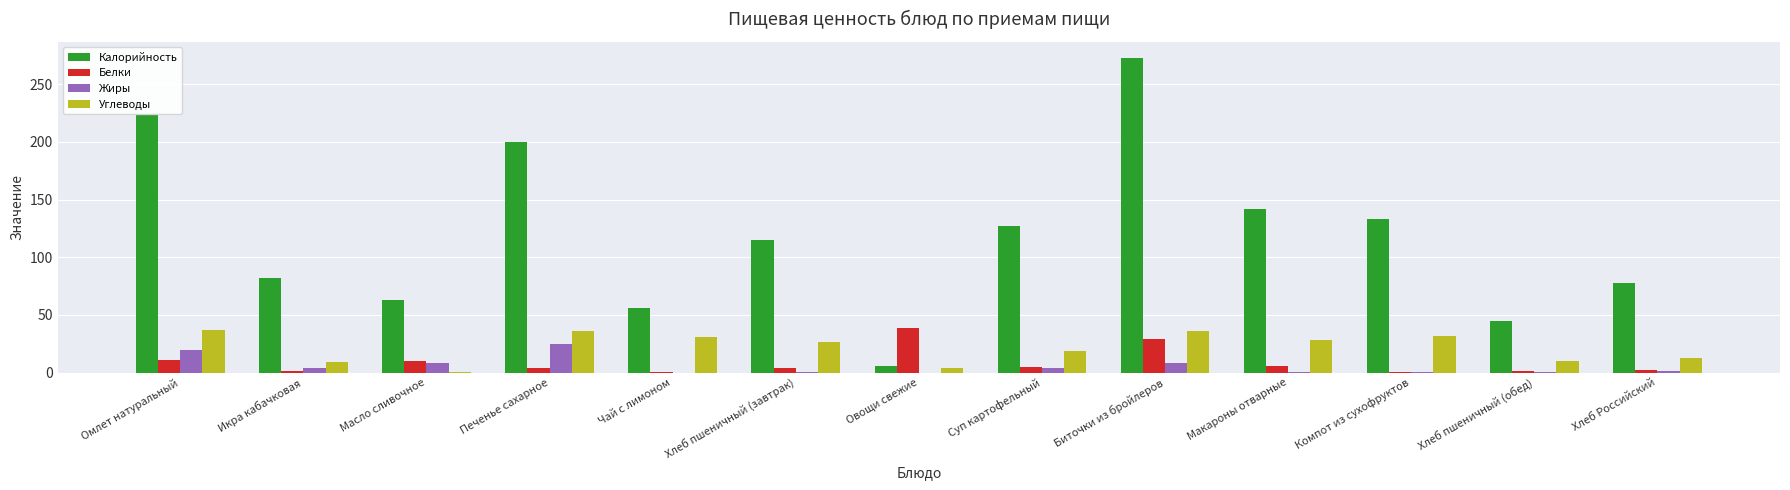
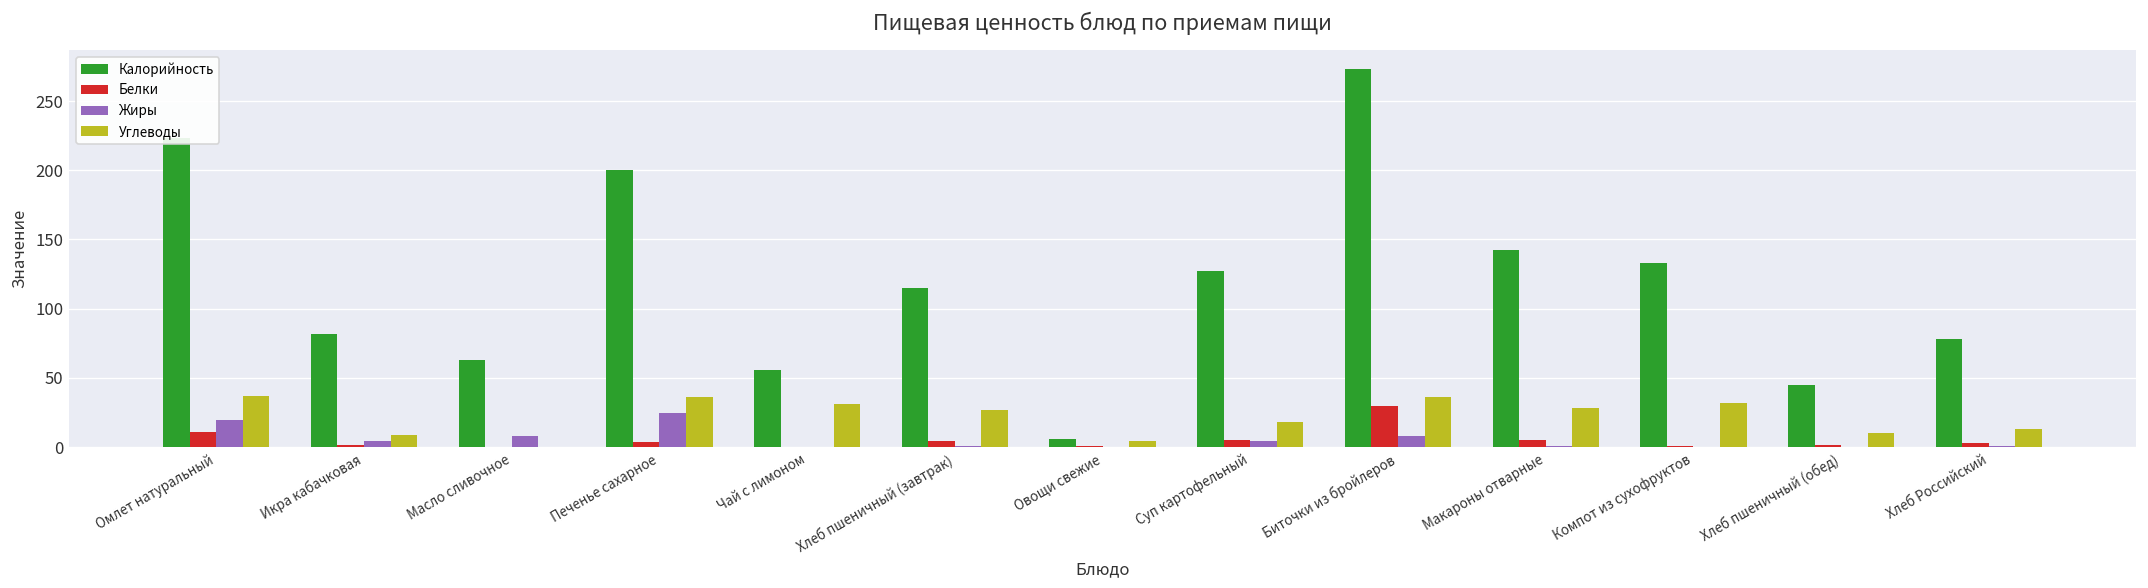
Белки, Масло сливочное: 10 -> 0
Белки, Овощи свежие: 39 -> 1
